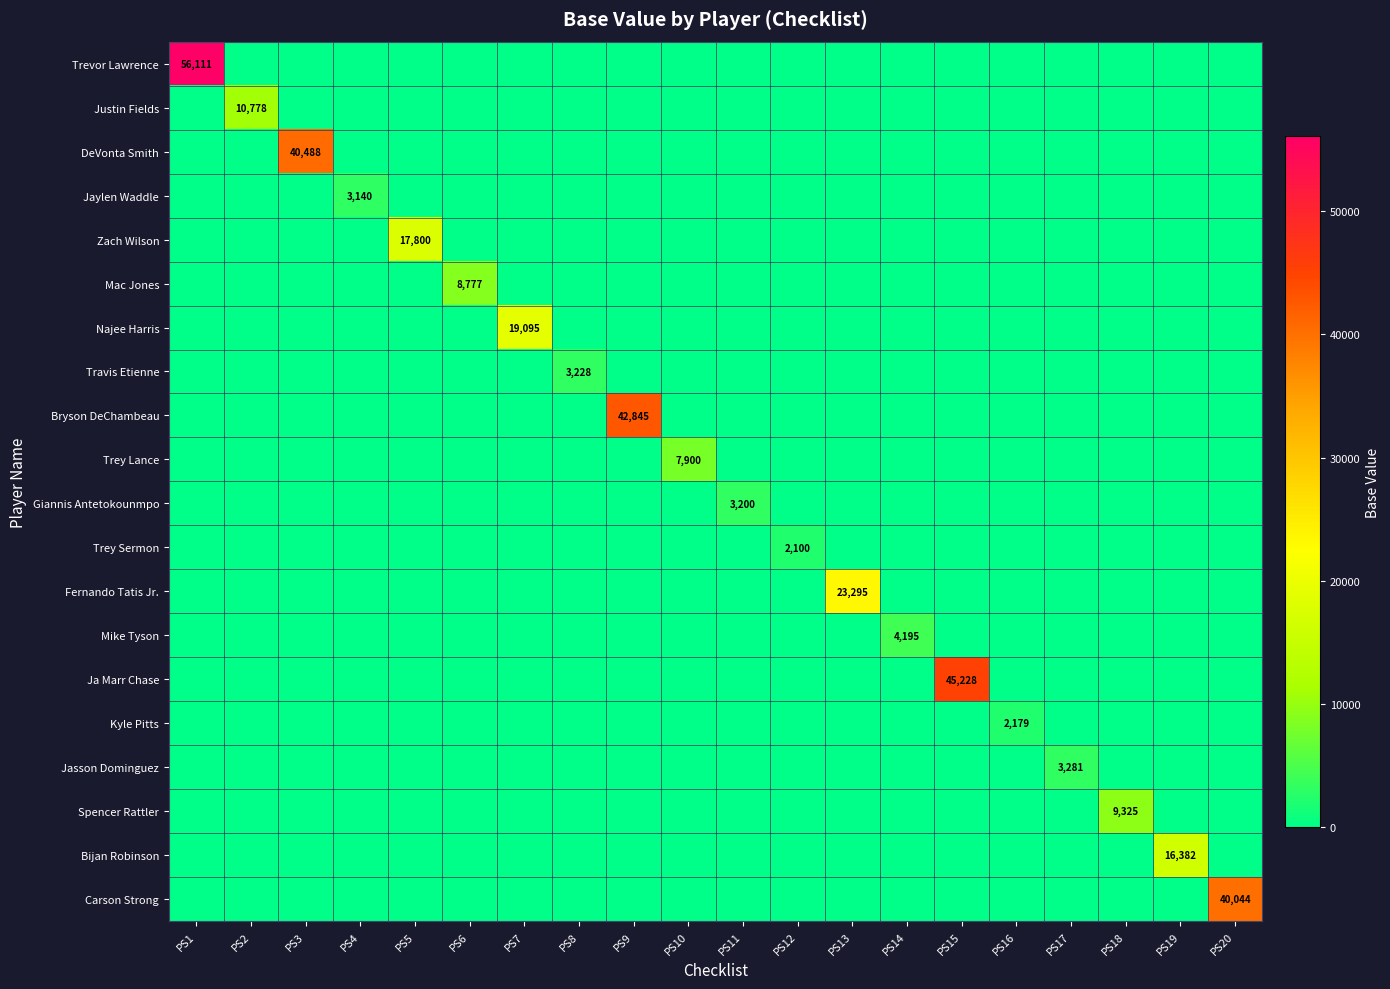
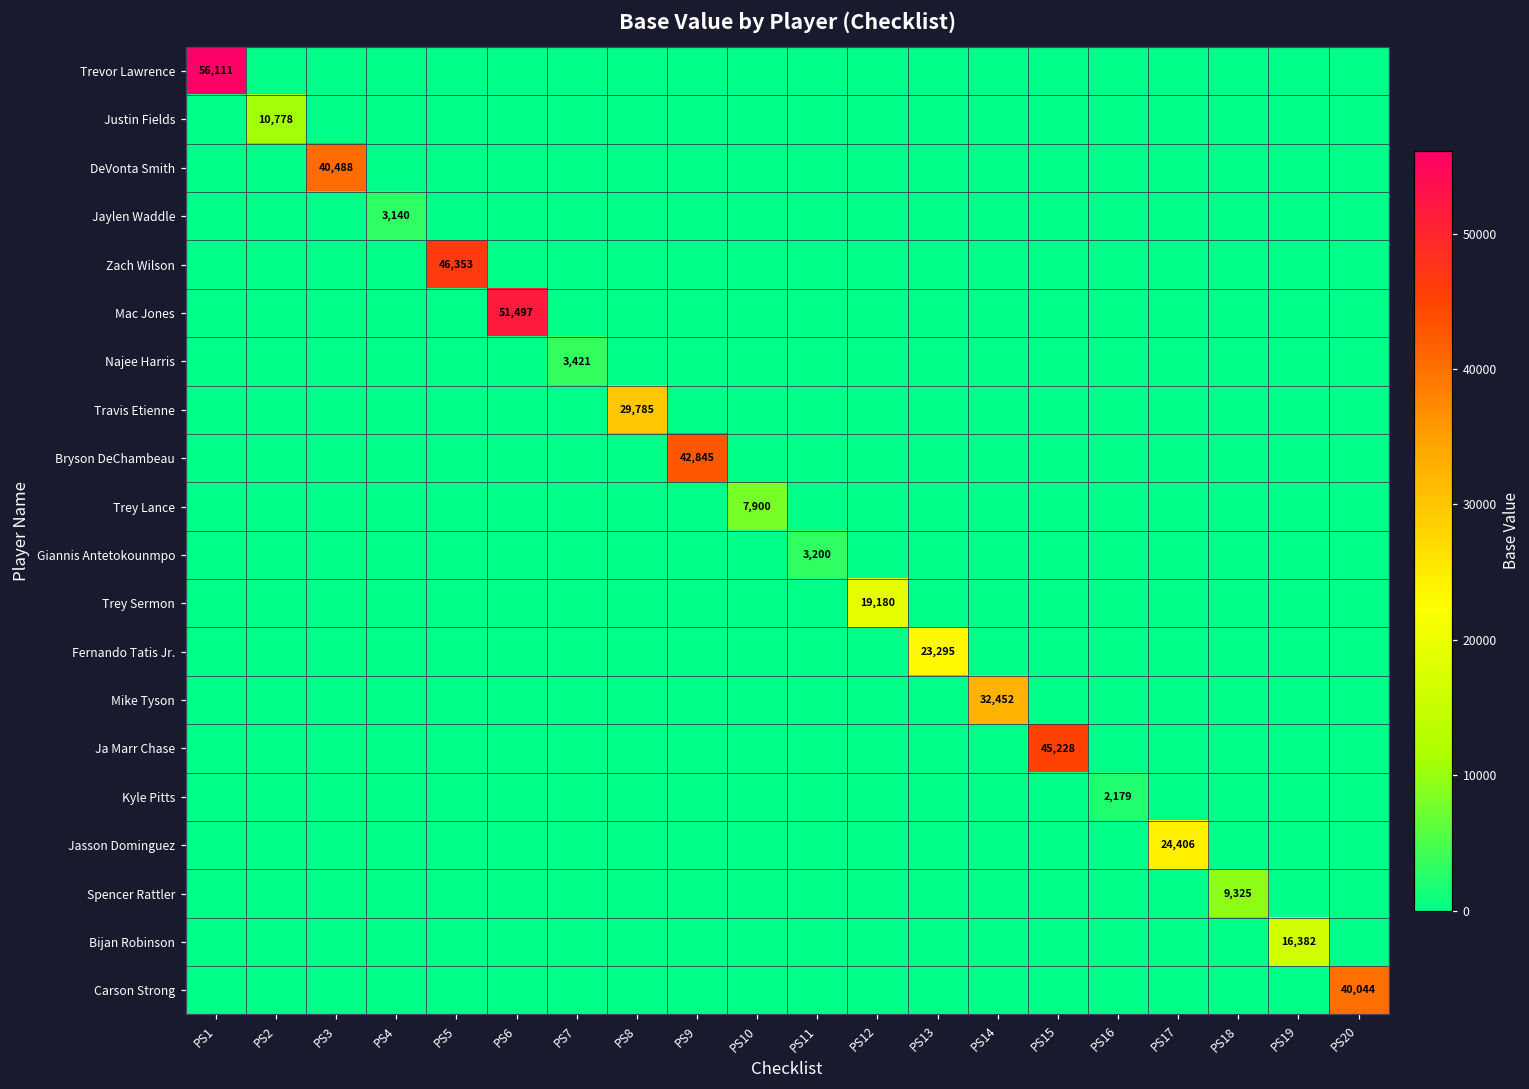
Zach Wilson, PS5: 17,800 -> 46,353
Mac Jones, PS6: 8,777 -> 51,497
Najee Harris, PS7: 19,095 -> 3,421
Travis Etienne, PS8: 3,228 -> 29,785
Trey Sermon, PS12: 2,100 -> 19,180
Mike Tyson, PS14: 4,195 -> 32,452
Jasson Dominguez, PS17: 3,281 -> 24,406
